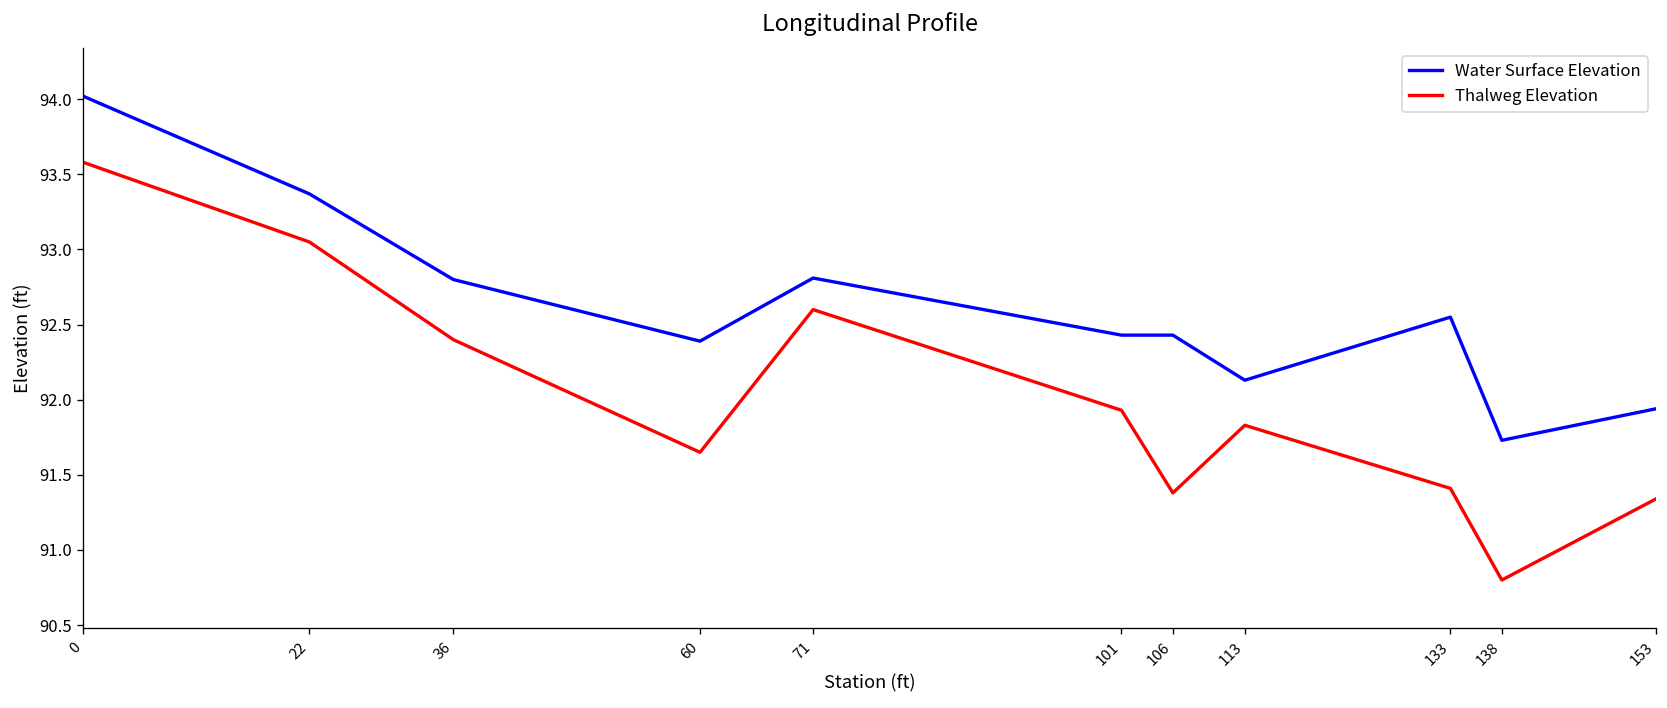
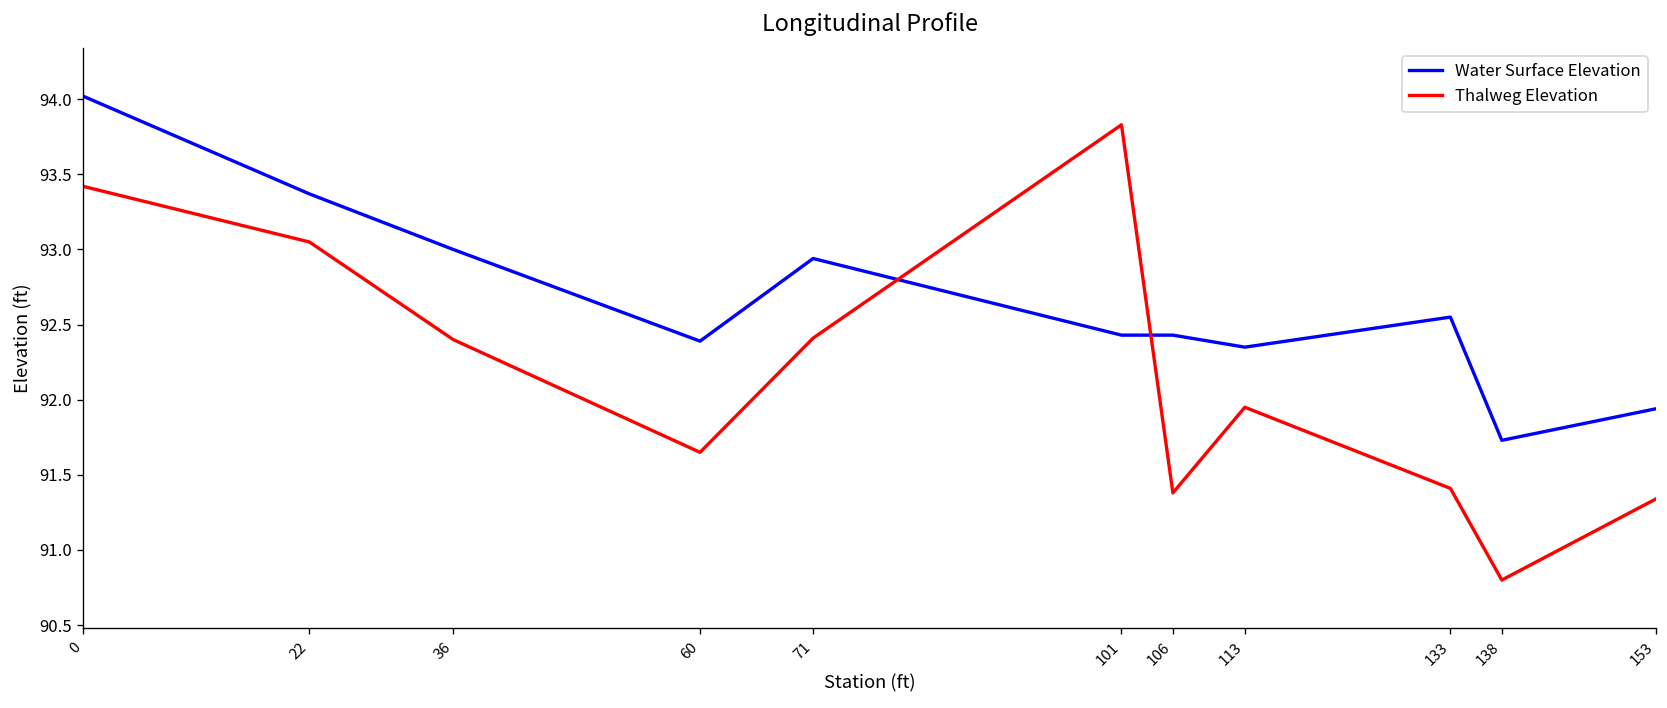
Thalweg Elevation, 0: 93.58 -> 93.42
Water Surface Elevation, 36: 92.8 -> 93.0
Water Surface Elevation, 71: 92.81 -> 92.94
Thalweg Elevation, 71: 92.60 -> 92.41
Thalweg Elevation, 101: 91.93 -> 93.83
Water Surface Elevation, 113: 92.13 -> 92.35
Thalweg Elevation, 113: 91.83 -> 91.95
